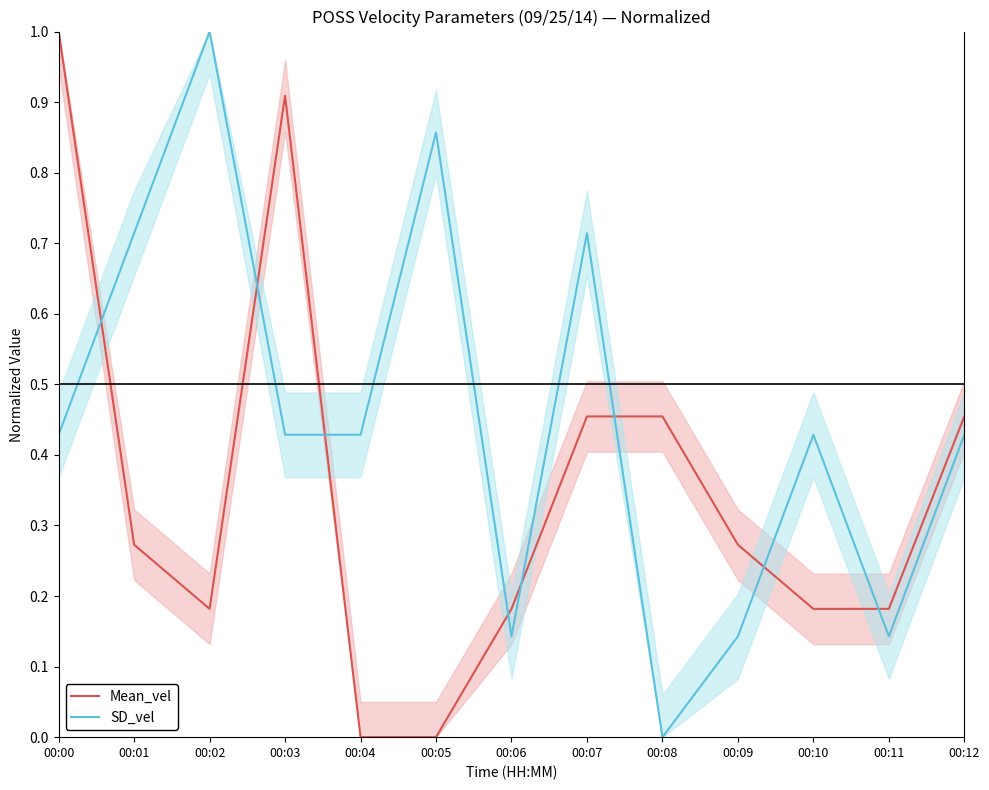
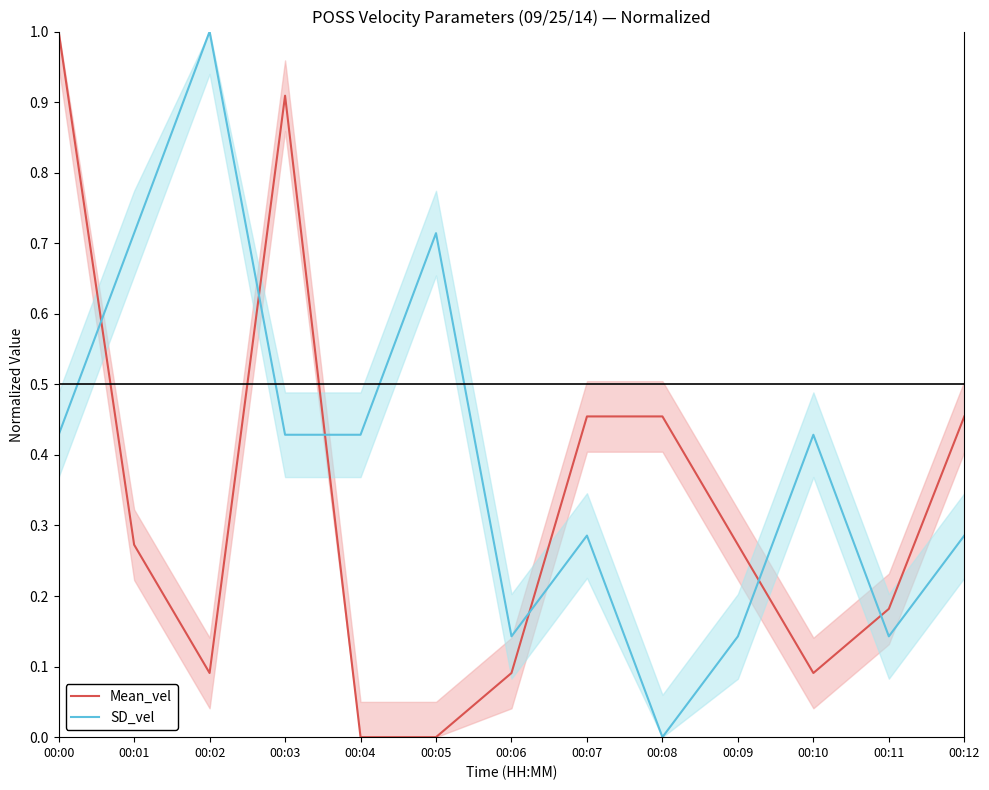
Mean_vel, 00:02: 0.18 -> 0.09
SD_vel, 00:05: 0.86 -> 0.71
Mean_vel, 00:06: 0.18 -> 0.09
SD_vel, 00:07: 0.71 -> 0.29
Mean_vel, 00:10: 0.18 -> 0.09
SD_vel, 00:12: 0.43 -> 0.29
